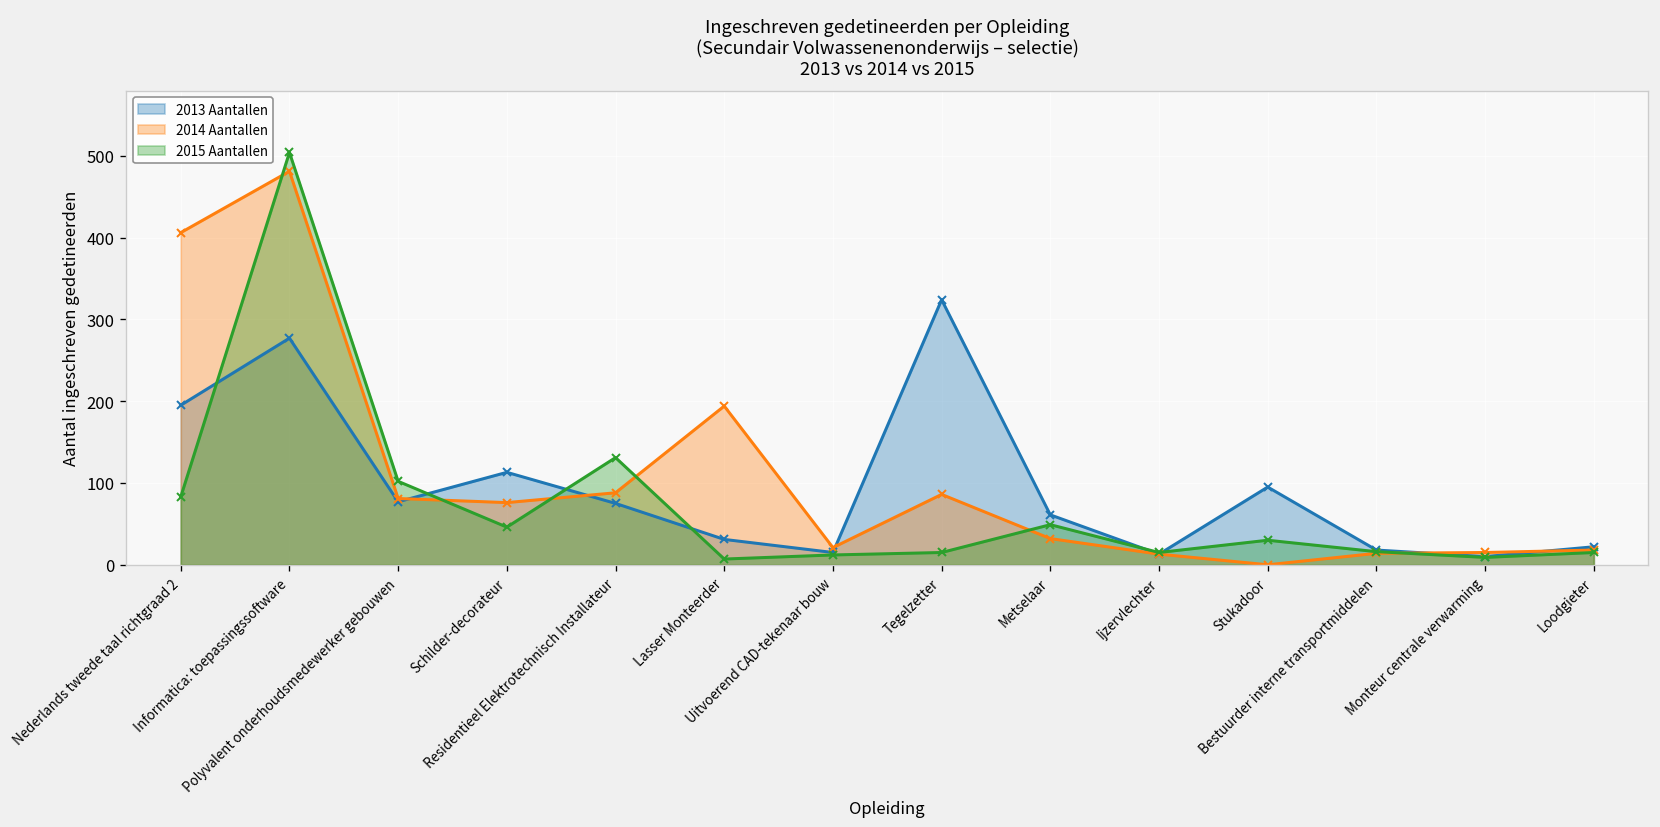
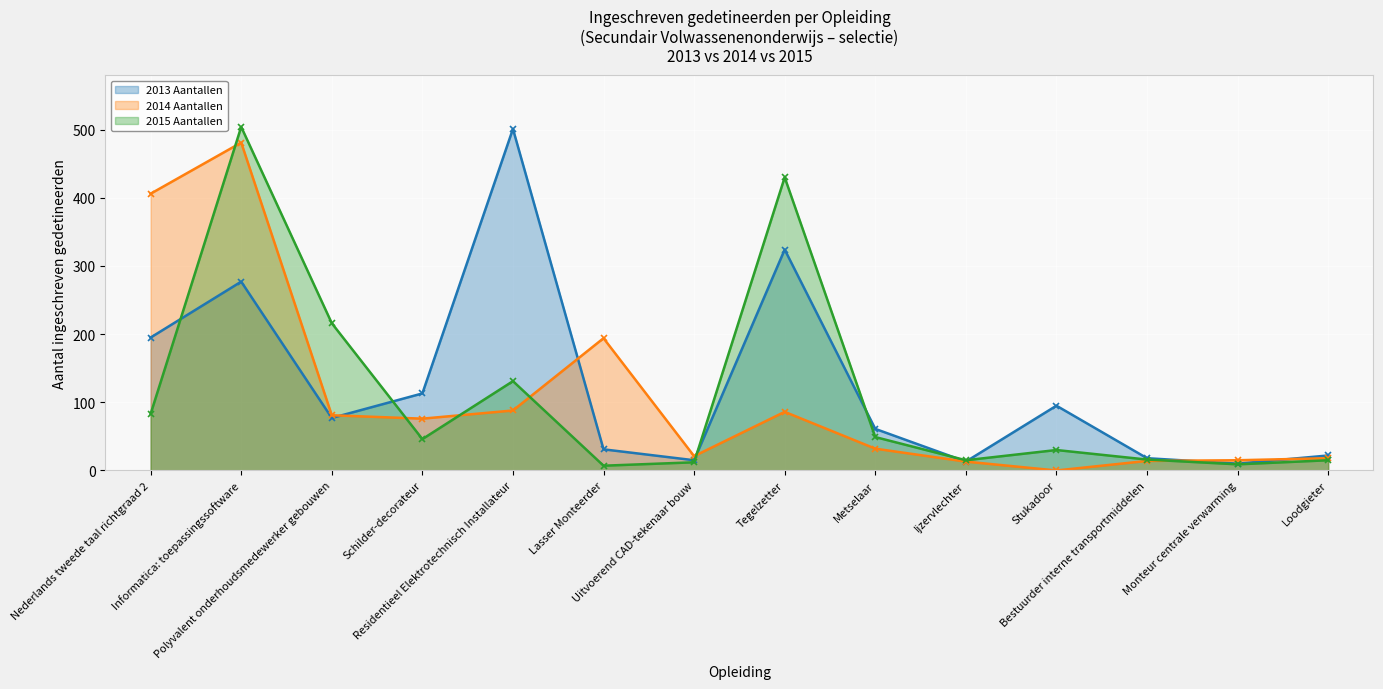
2015 Aantallen, Polyvalent onderhoudsmedewerker gebouwen: 100 -> 220
2013 Aantallen, Residentieel Elektrotechnisch Installateur: 80 -> 500
2015 Aantallen, Tegelzetter: 20 -> 430
